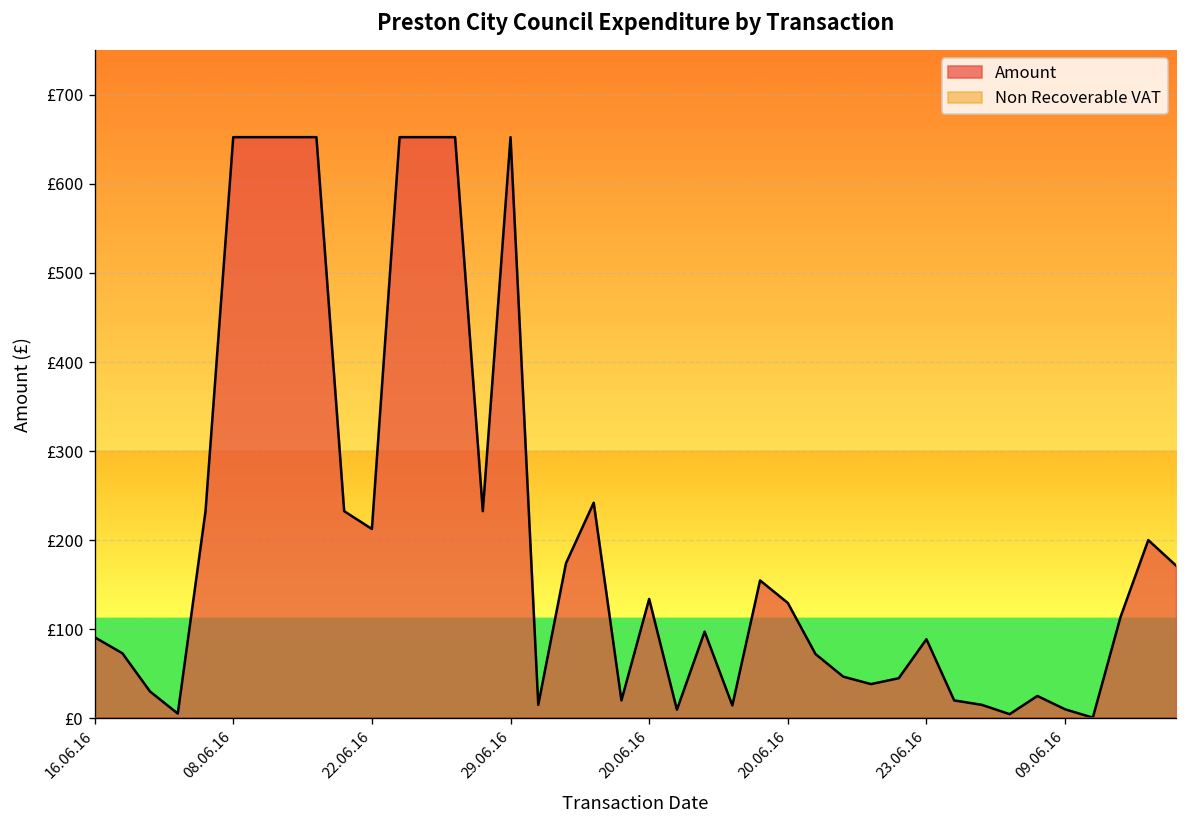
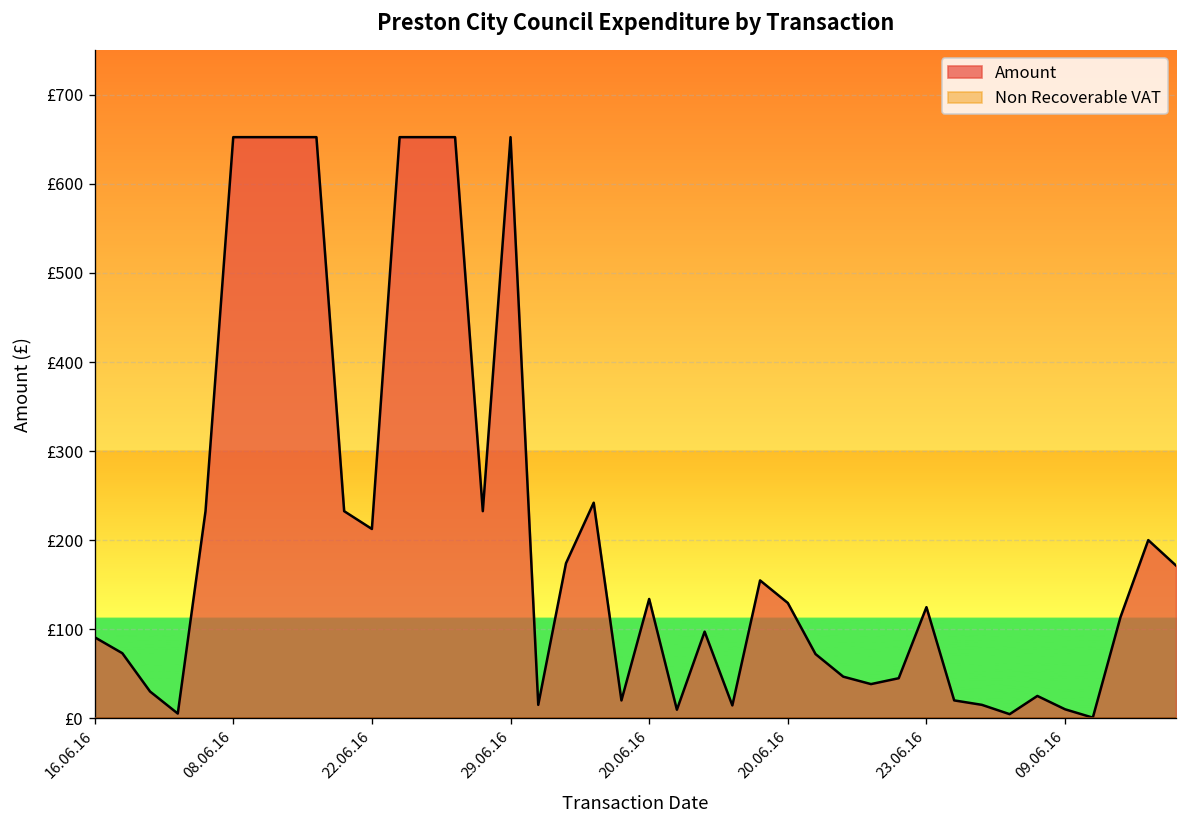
Amount, 23.06.16: £90 -> £120
